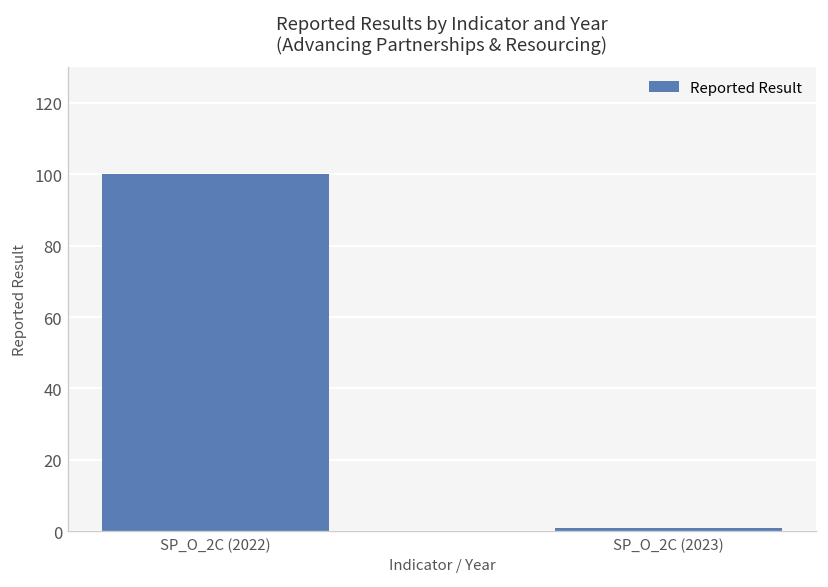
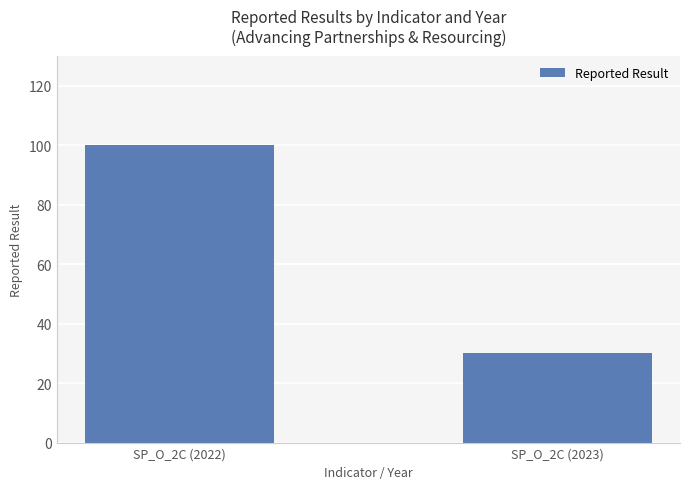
SP_O_2C (2023): 1 -> 30
